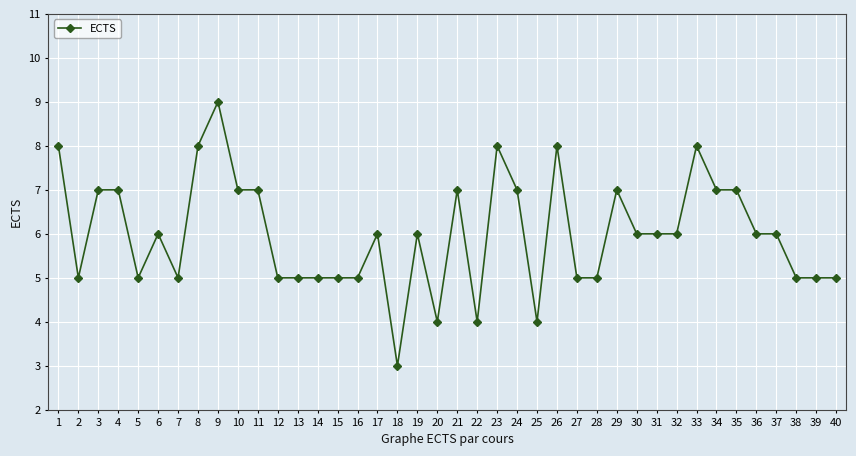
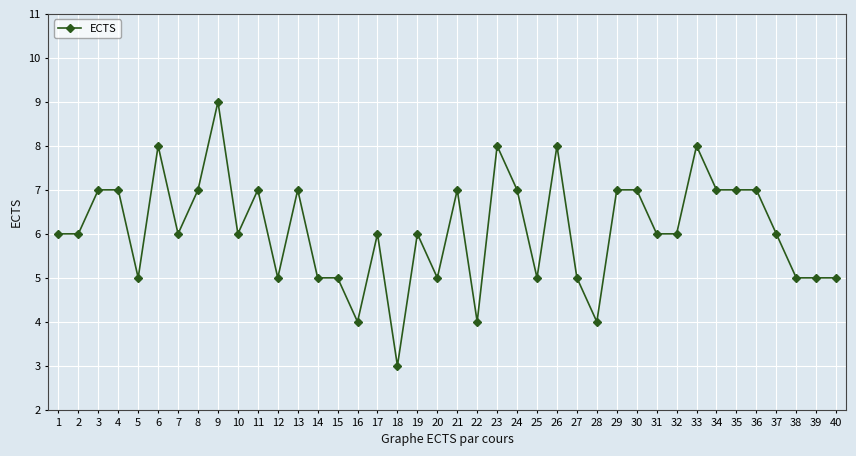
1: 8 -> 6
2: 5 -> 6
6: 6 -> 8
7: 5 -> 6
8: 8 -> 7
10: 7 -> 6
13: 5 -> 7
16: 5 -> 4
20: 4 -> 5
25: 4 -> 5
28: 5 -> 4
30: 6 -> 7
36: 6 -> 7
